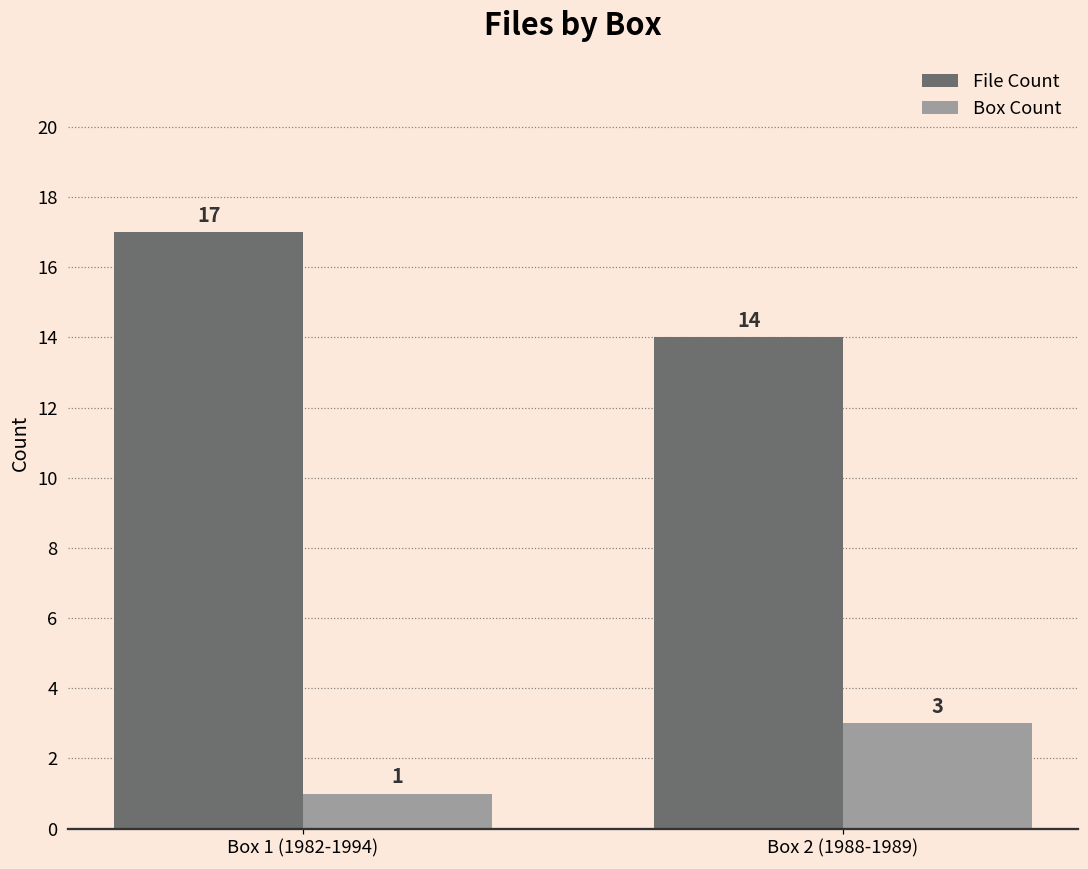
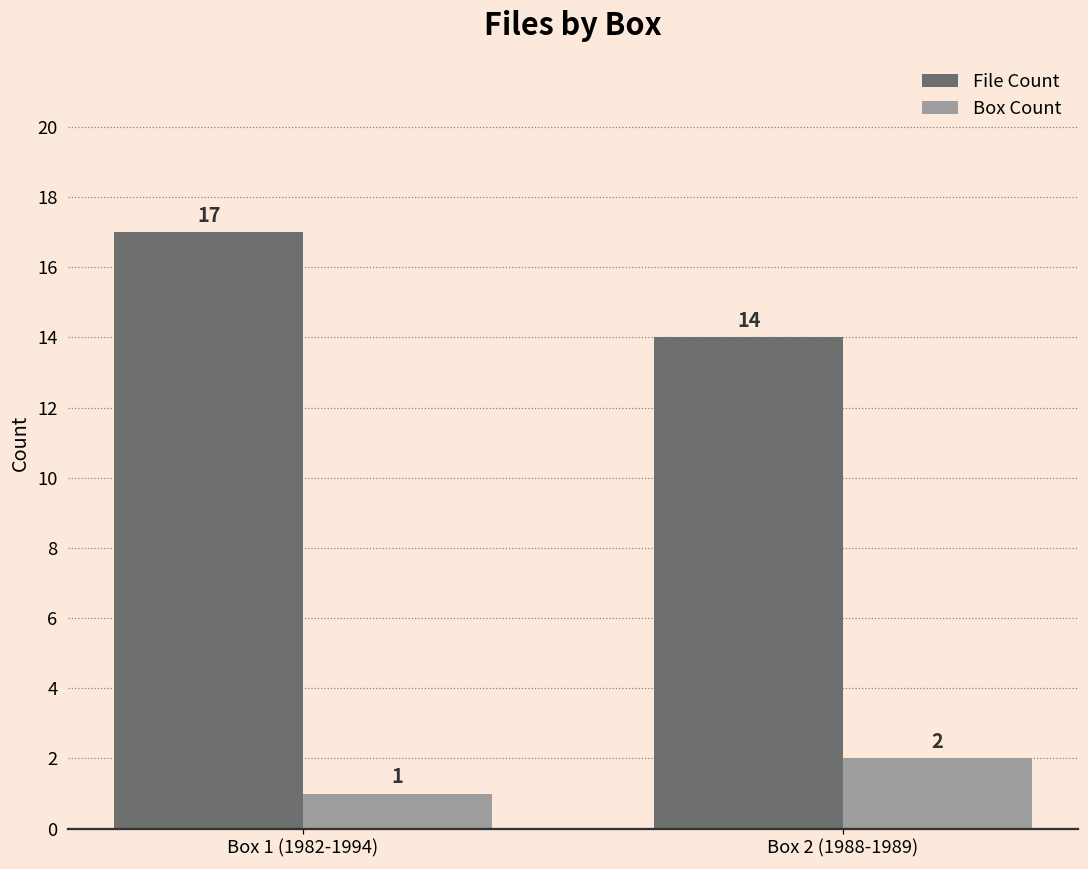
Box Count, Box 2 (1988-1989): 3 -> 2
